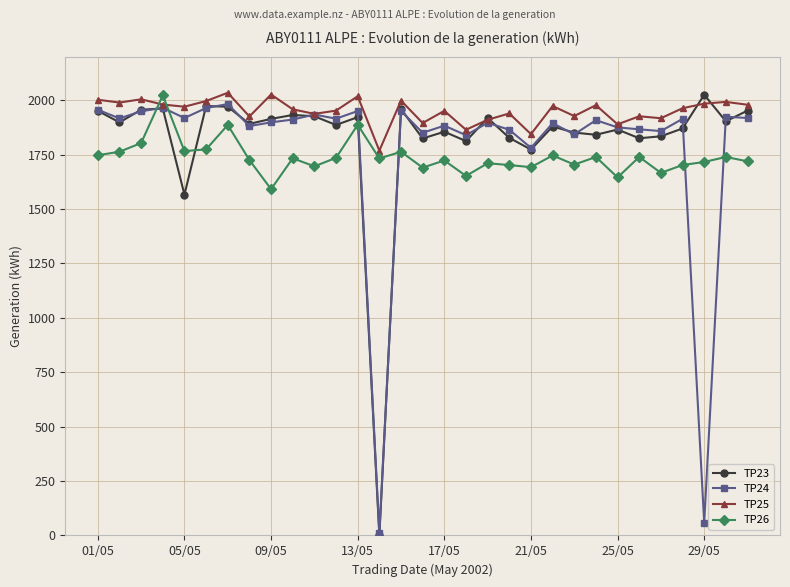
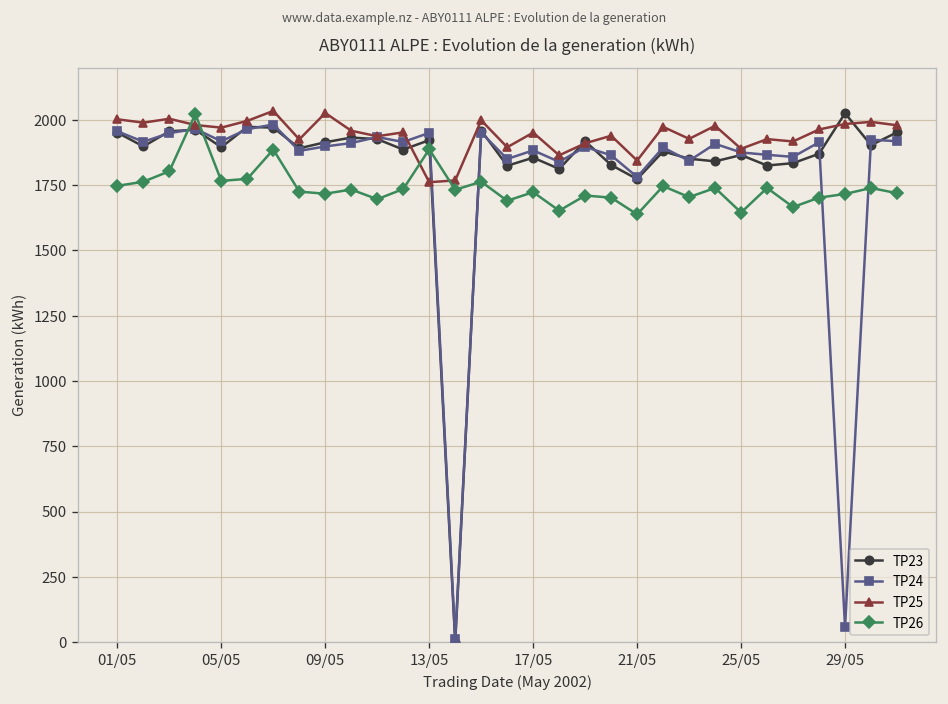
TP23, 05/05: 1570 -> 1900
TP26, 09/05: 1590 -> 1720
TP25, 13/05: 2020 -> 1760
TP26, 21/05: 1690 -> 1640
